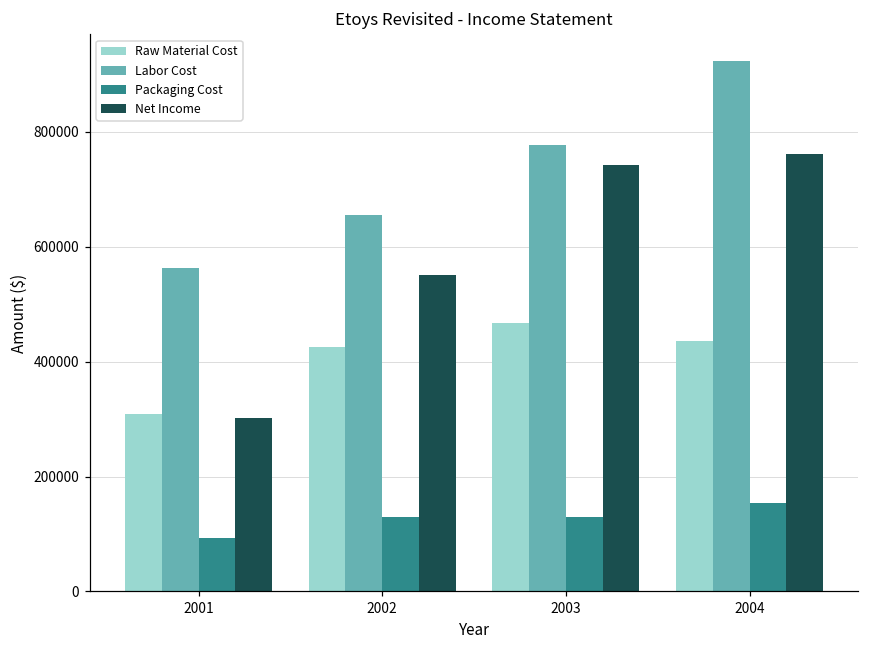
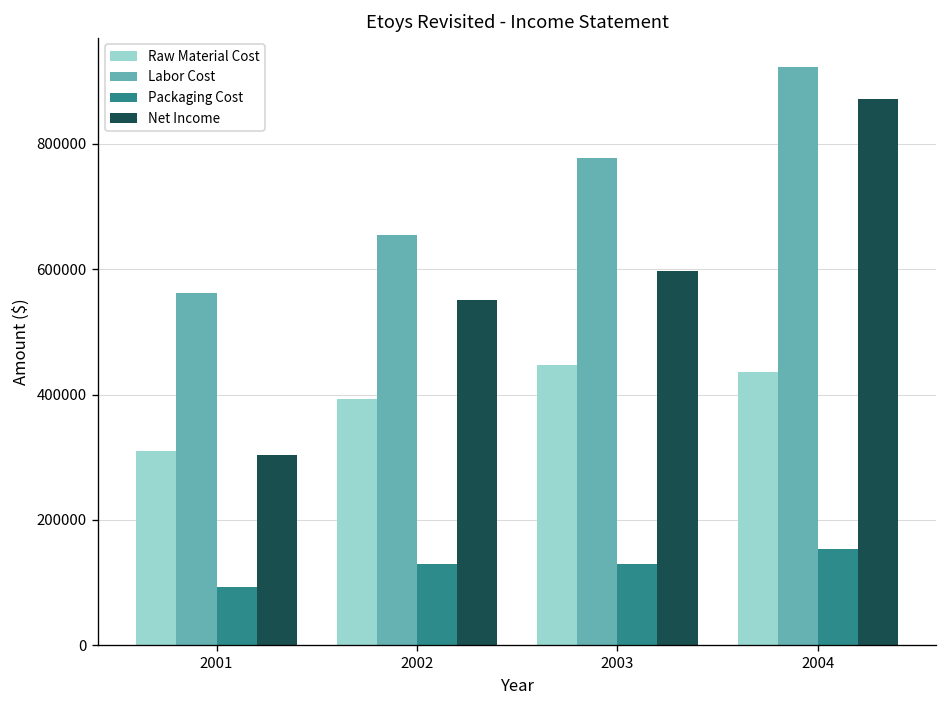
Raw Material Cost, 2002: 430000 -> 390000
Raw Material Cost, 2003: 470000 -> 450000
Net Income, 2003: 740000 -> 600000
Net Income, 2004: 760000 -> 870000
